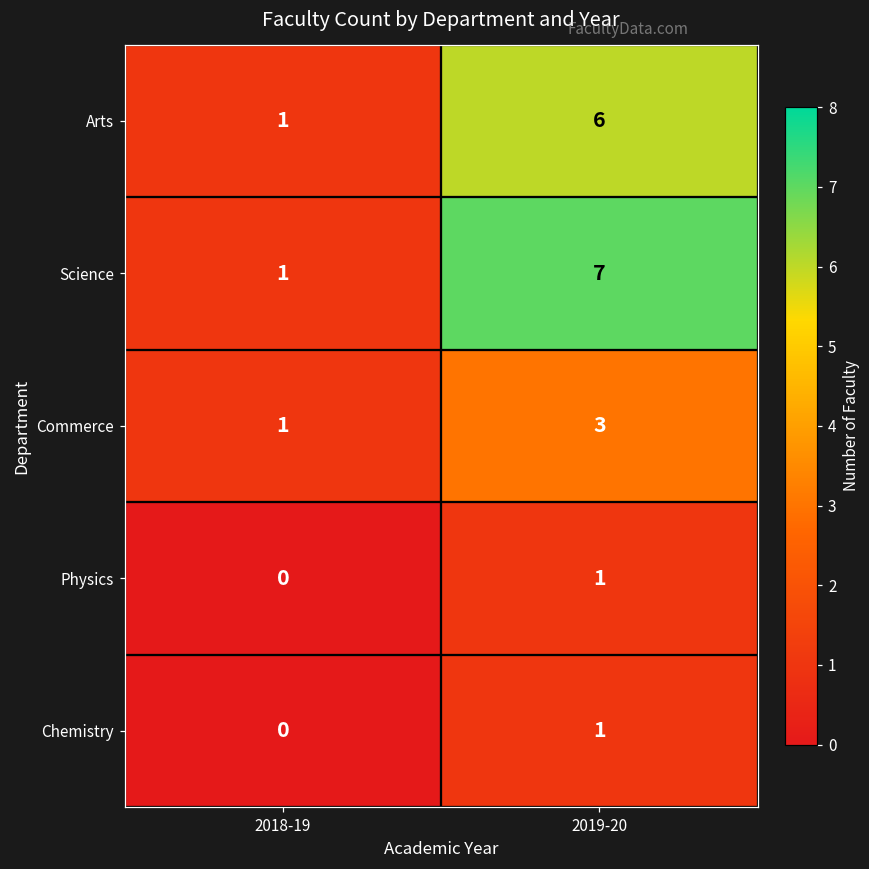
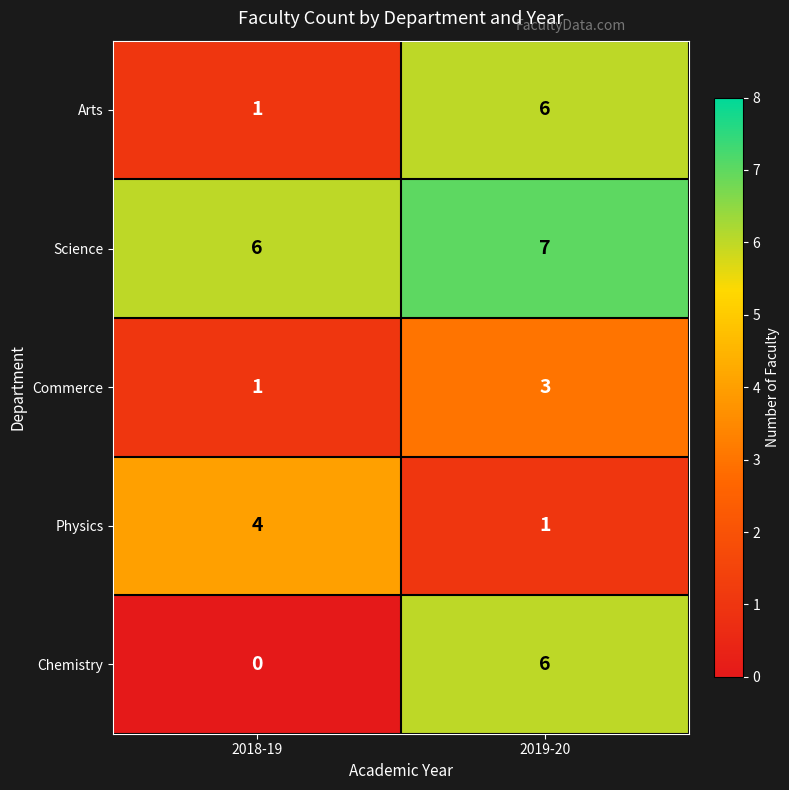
Science, 2018-19: 1 -> 6
Physics, 2018-19: 0 -> 4
Chemistry, 2019-20: 1 -> 6
